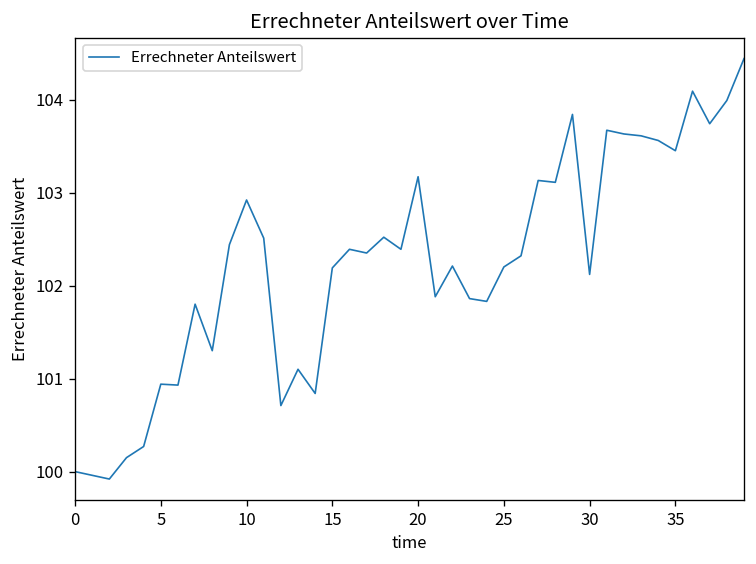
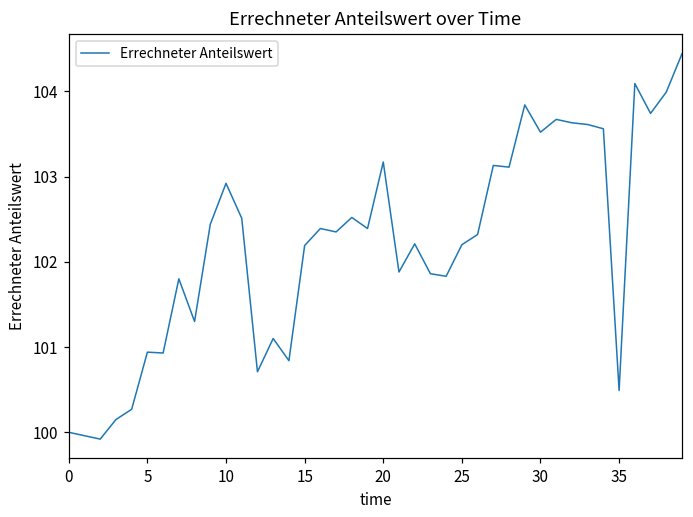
30: 102.1 -> 103.5
35: 103.5 -> 100.5
